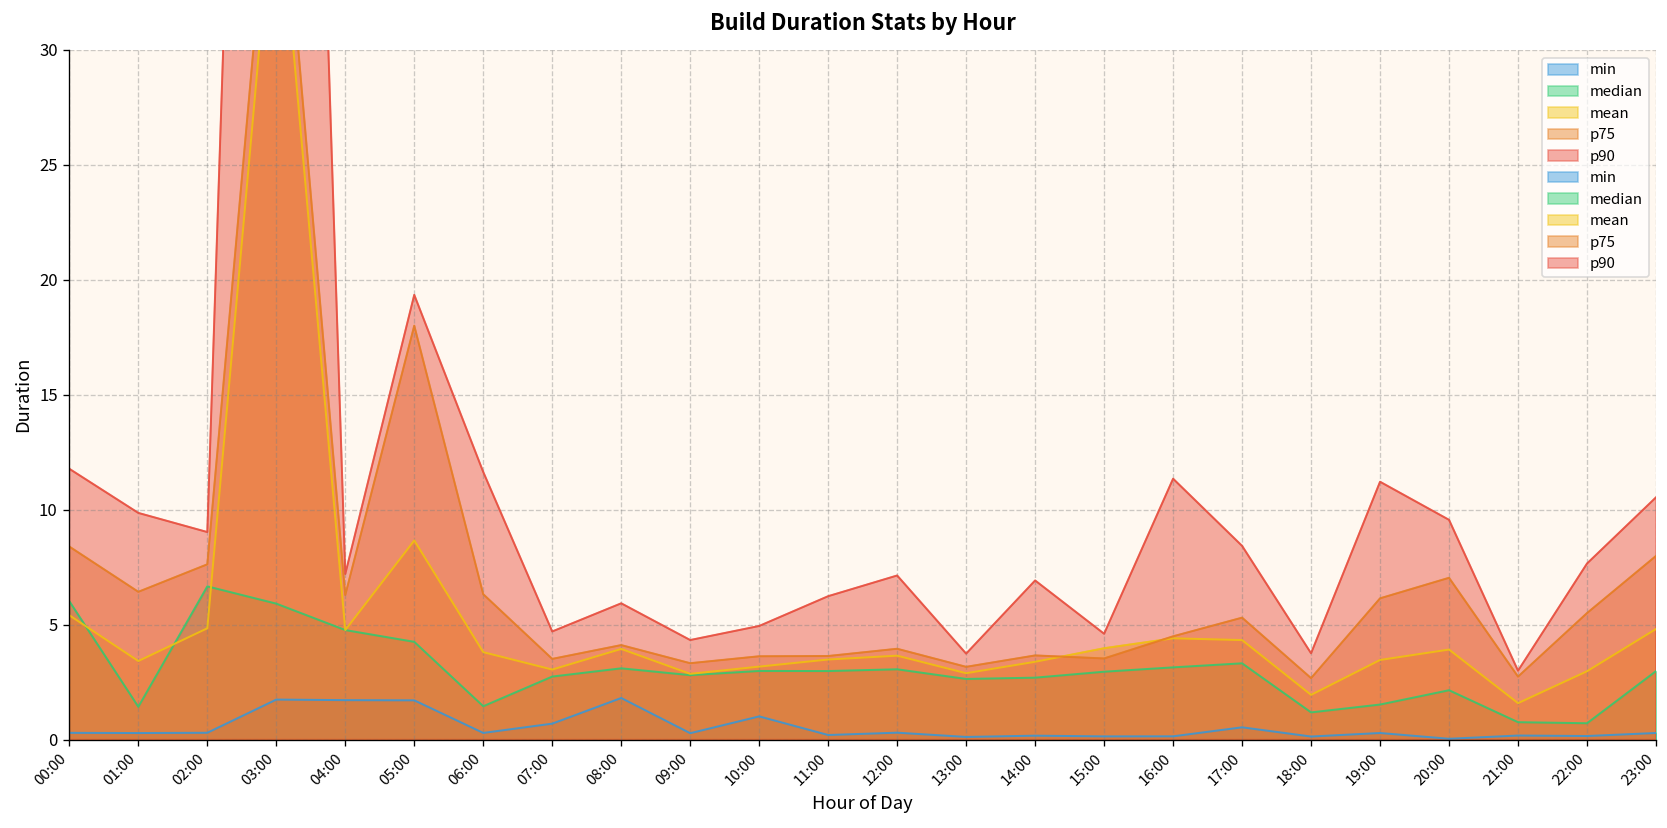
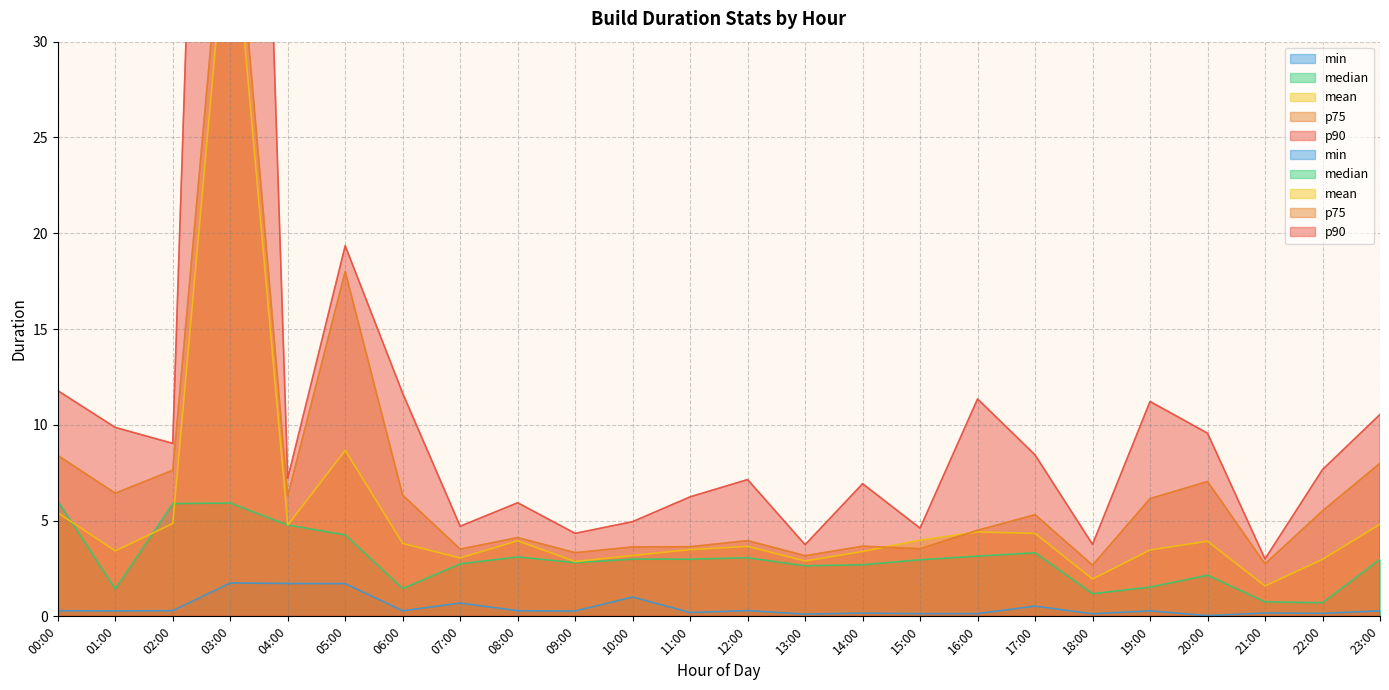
median, 02:00: 6.7 -> 5.9
min, 08:00: 1.8 -> 0.3
